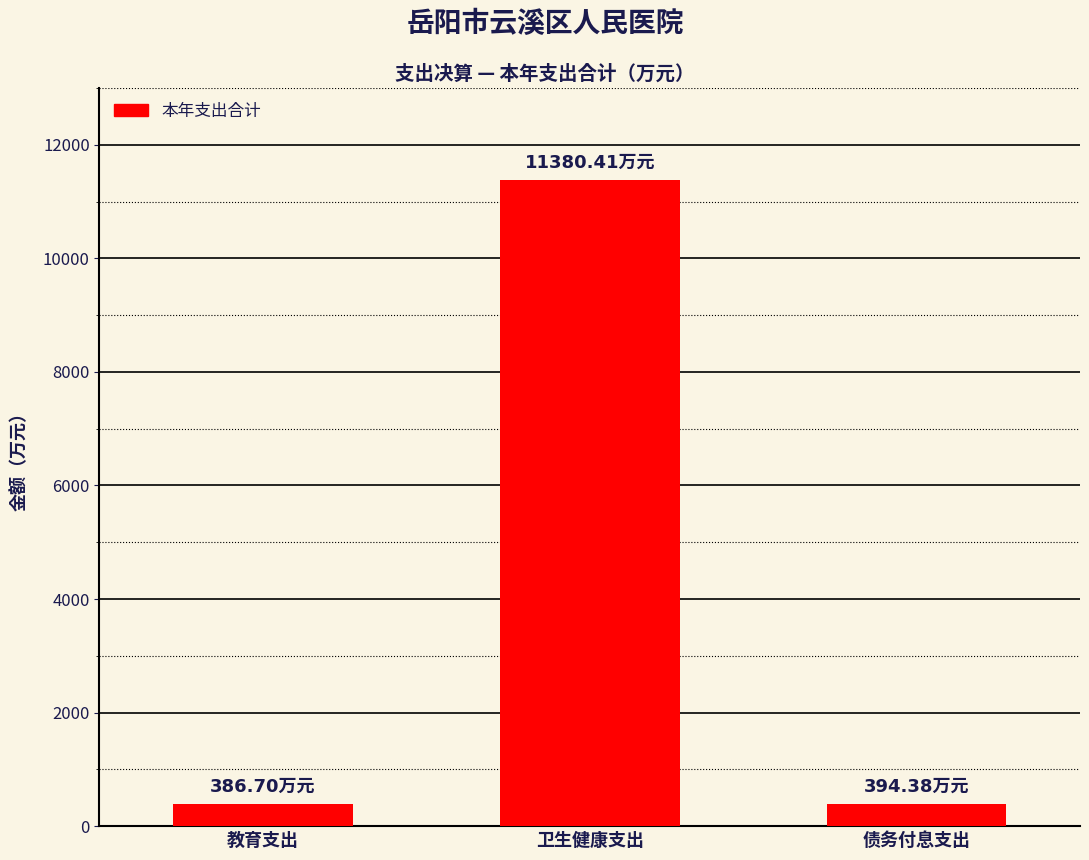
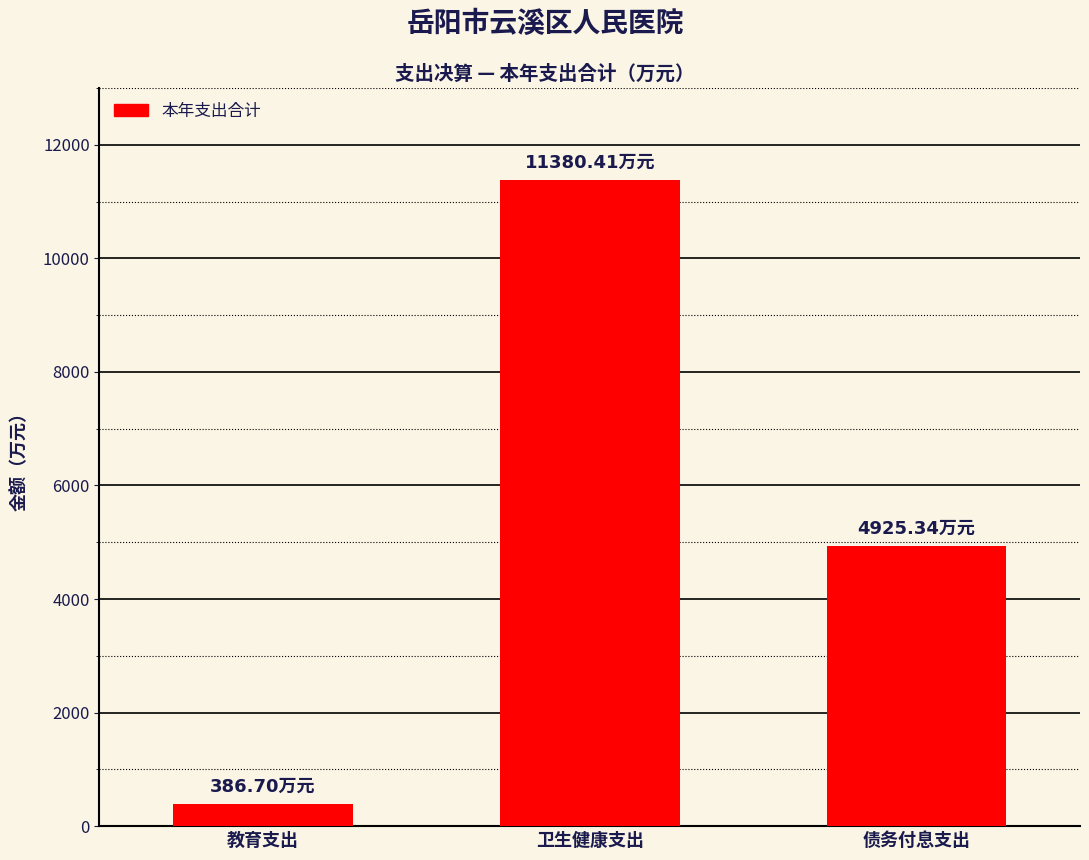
债务付息支出: 394.38 -> 4925.34
